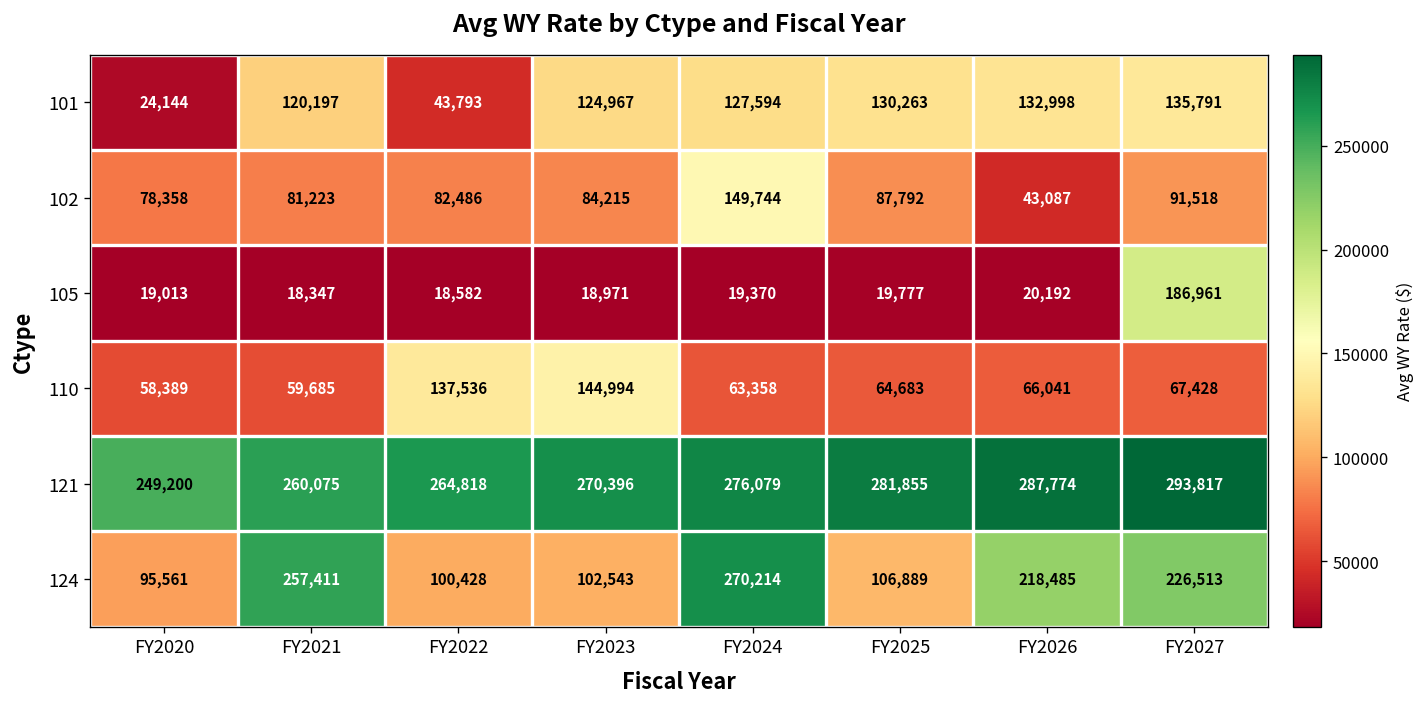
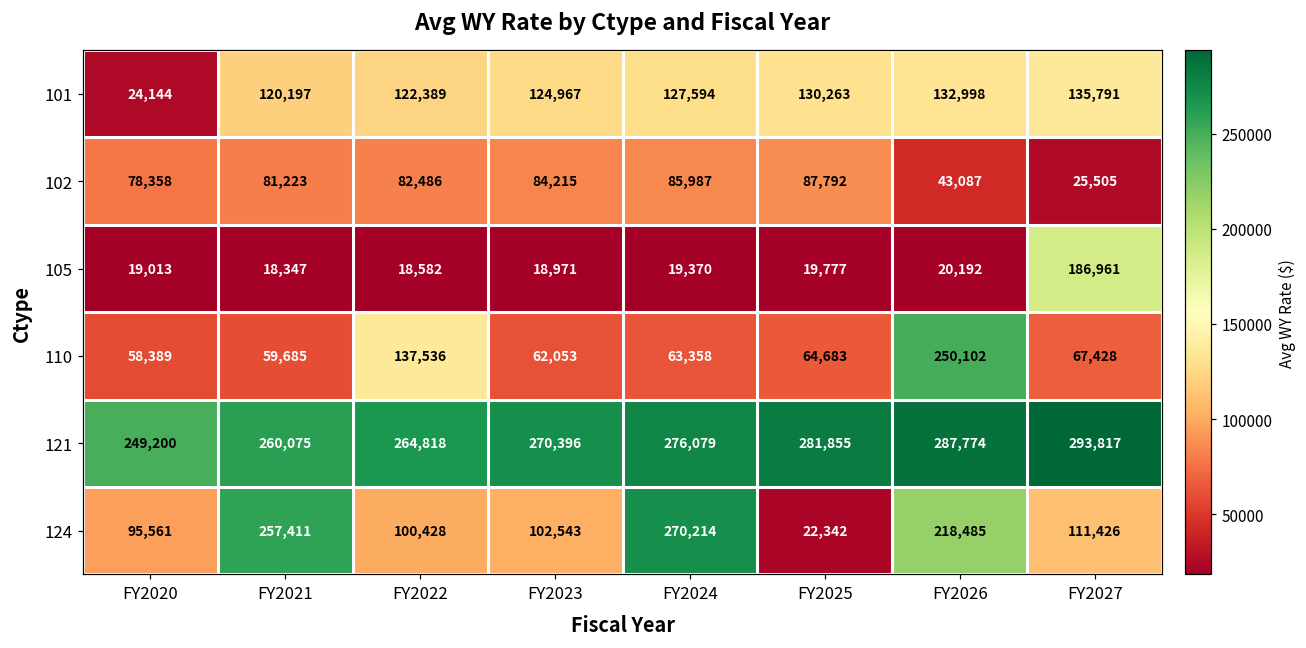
101, FY2022: 43,793 -> 122,389
102, FY2024: 149,744 -> 85,987
102, FY2027: 91,518 -> 25,505
110, FY2023: 144,994 -> 62,053
110, FY2026: 66,041 -> 250,102
124, FY2025: 106,889 -> 22,342
124, FY2027: 226,513 -> 111,426
